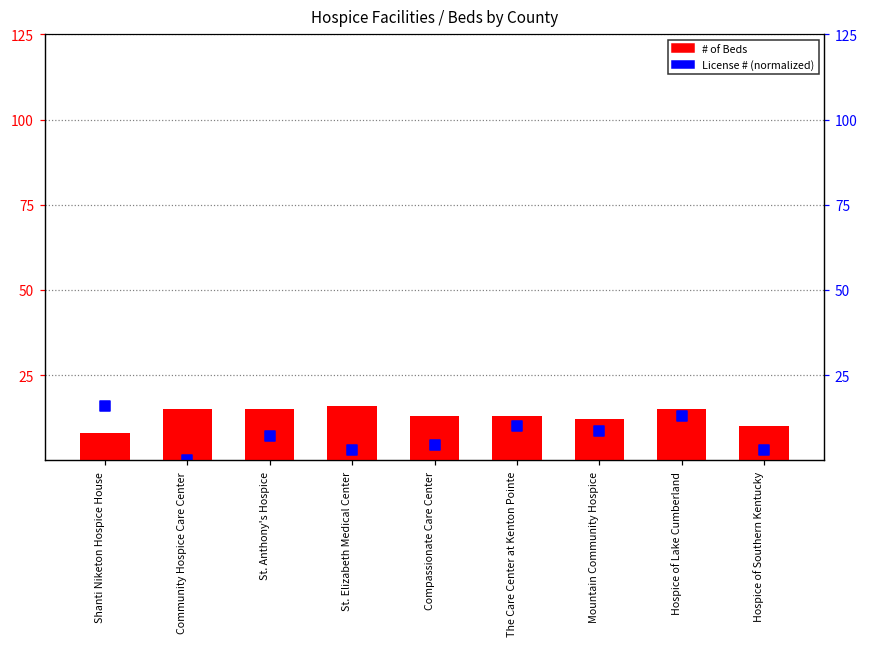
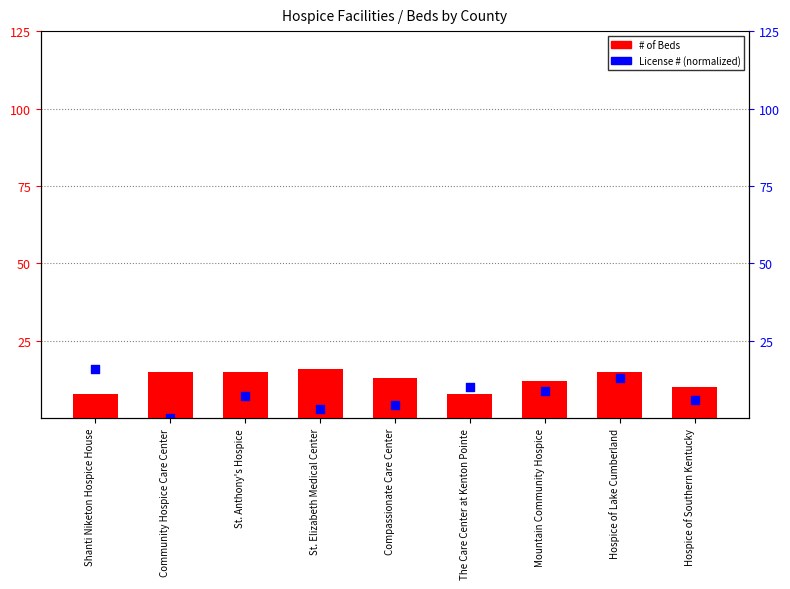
# of Beds, The Care Center at Kenton Pointe: 13 -> 8
License # (normalized), Hospice of Southern Kentucky: 3 -> 6
